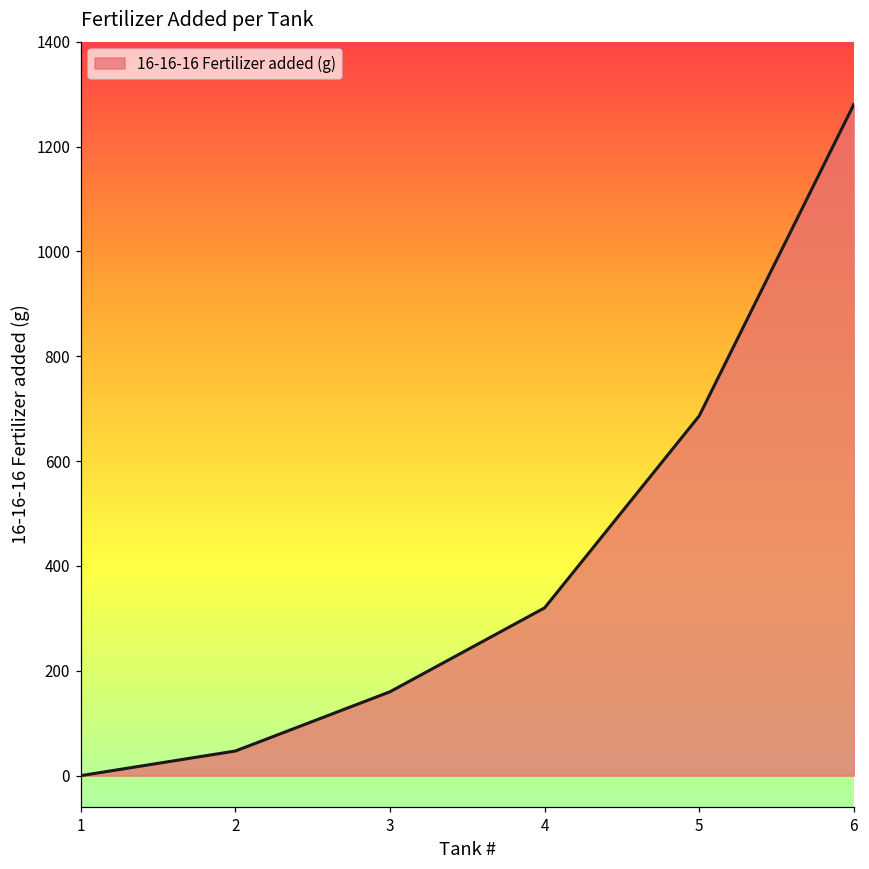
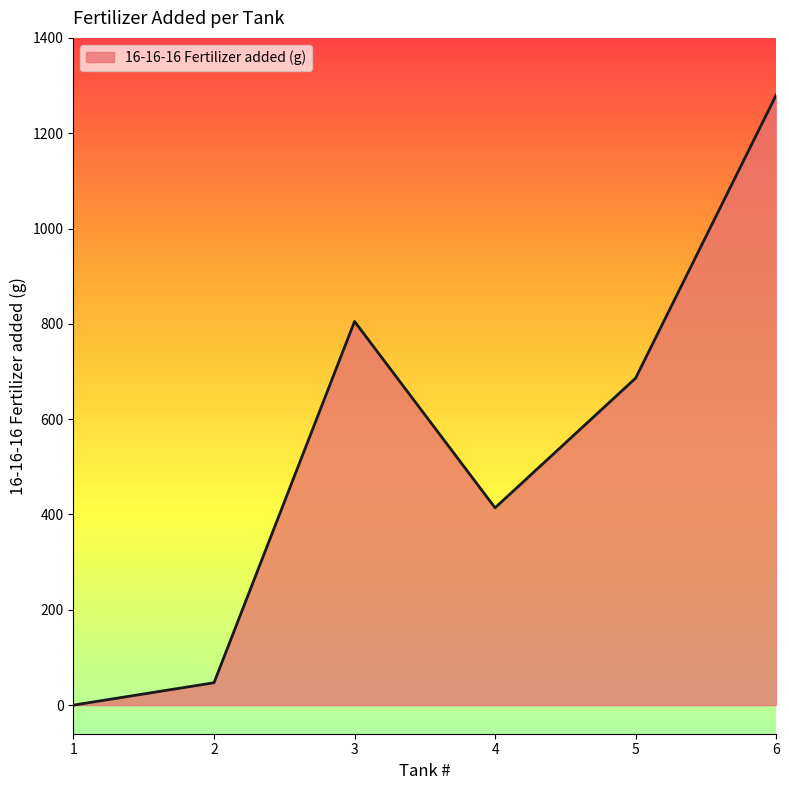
3: 160 -> 810
4: 320 -> 410
